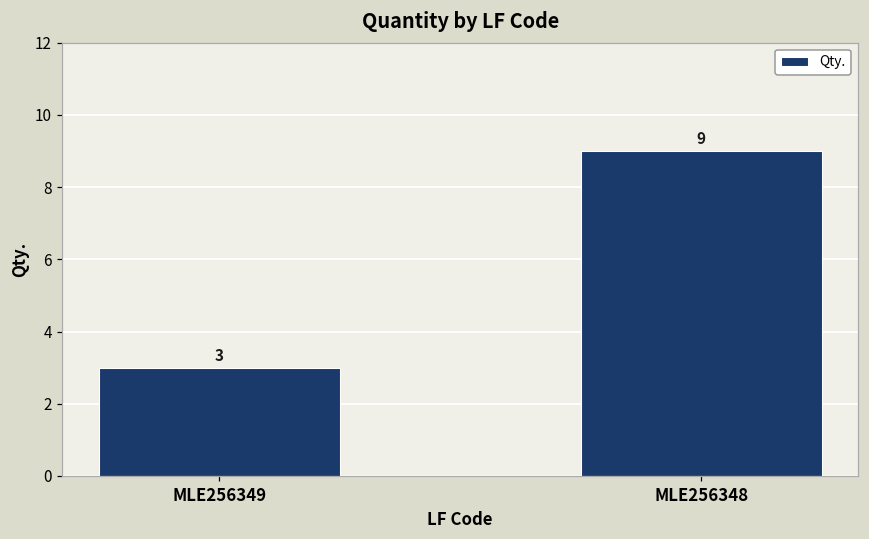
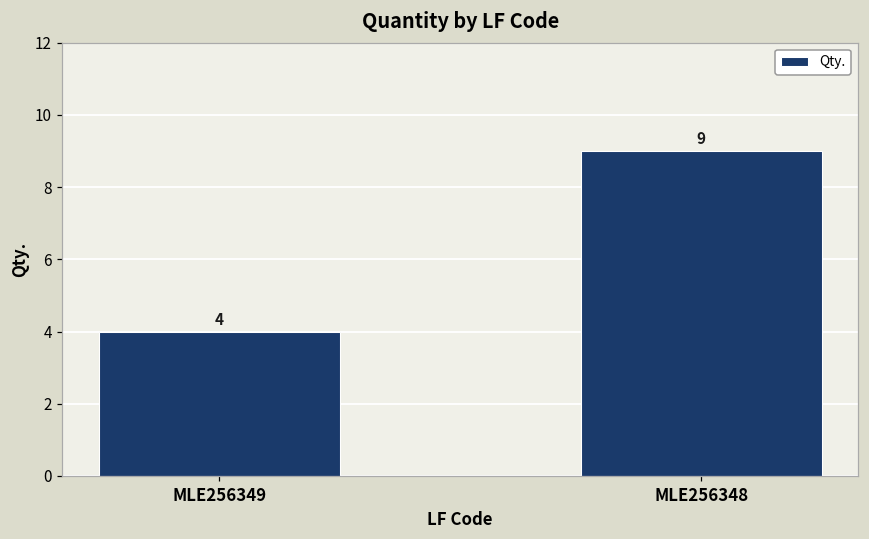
MLE256349: 3 -> 4
